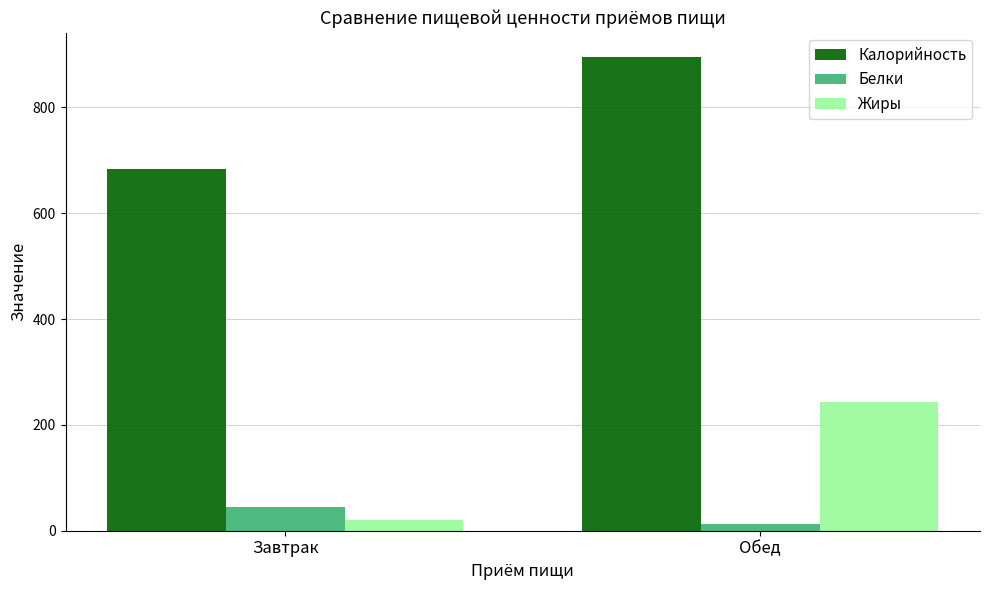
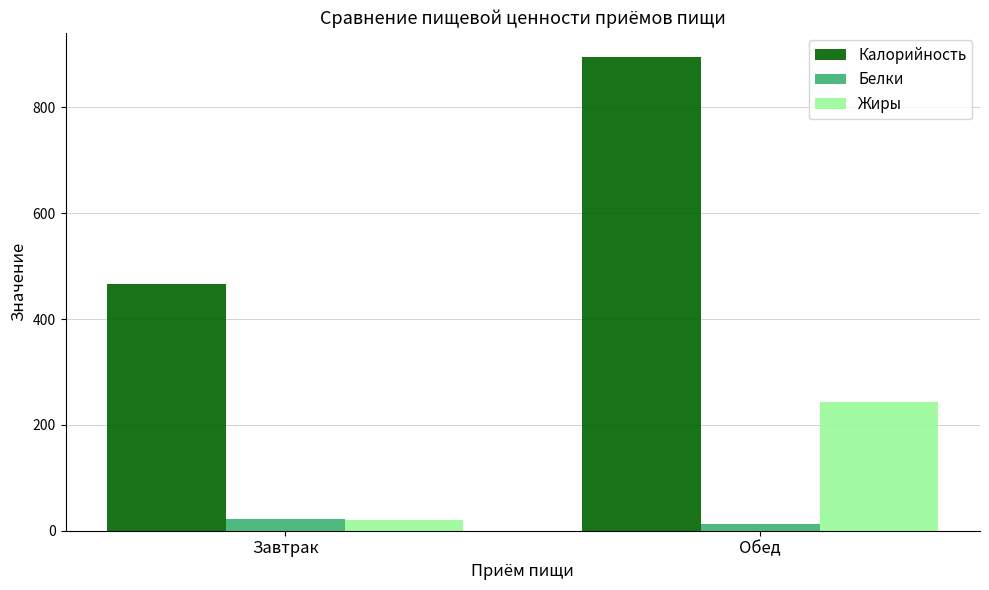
Калорийность, Завтрак: 680 -> 470
Белки, Завтрак: 50 -> 20
